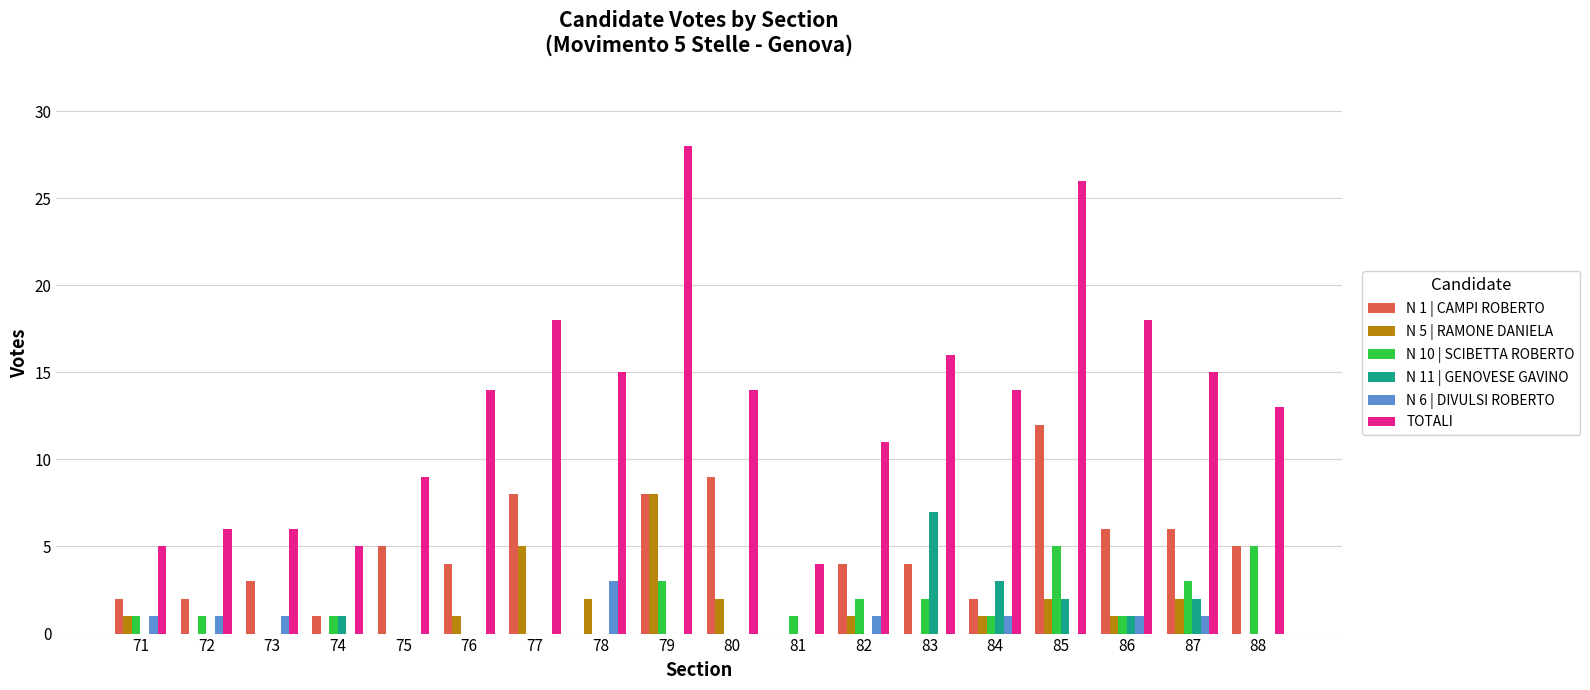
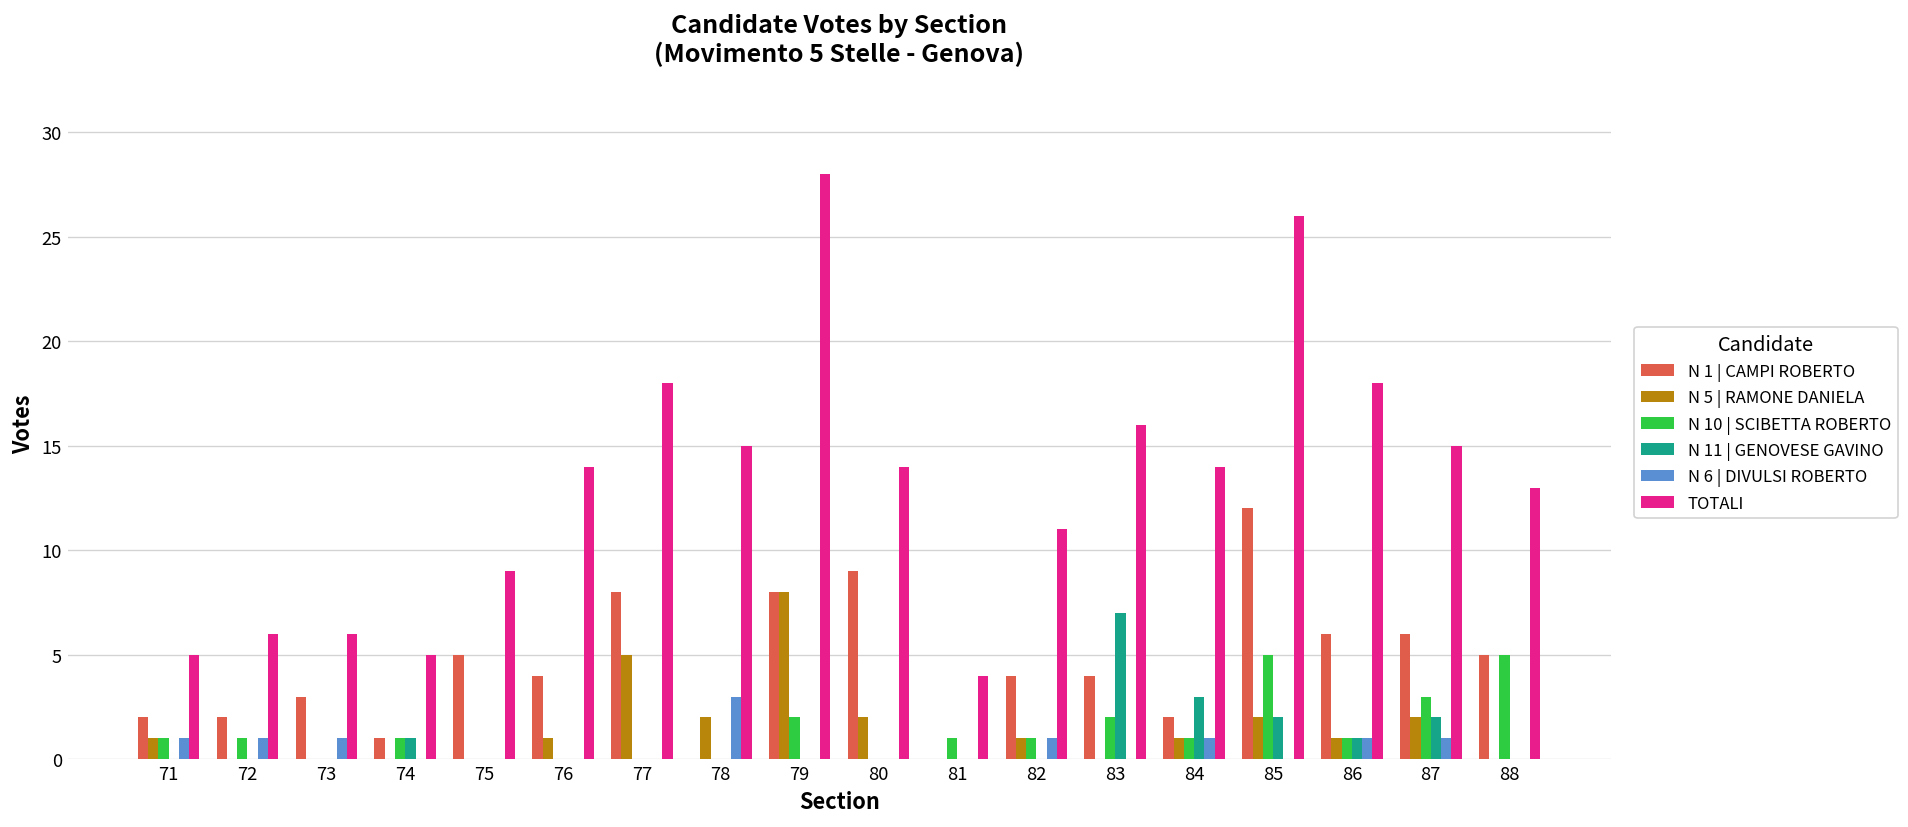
N 10 | SCIBETTA ROBERTO, 79: 3 -> 2
N 10 | SCIBETTA ROBERTO, 82: 2 -> 1
